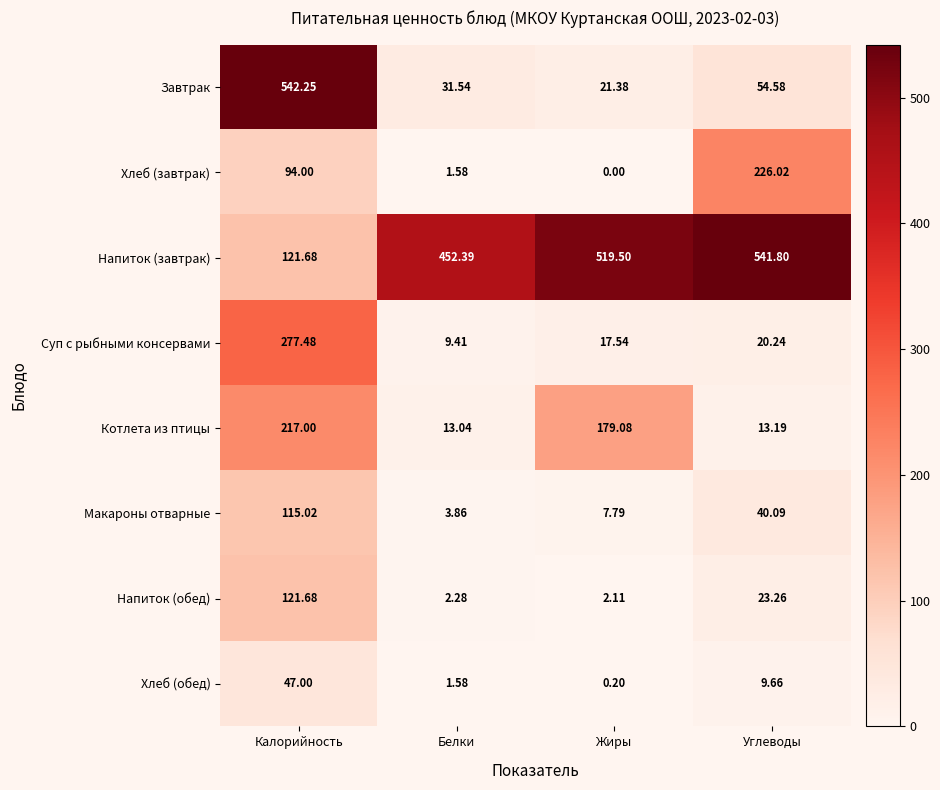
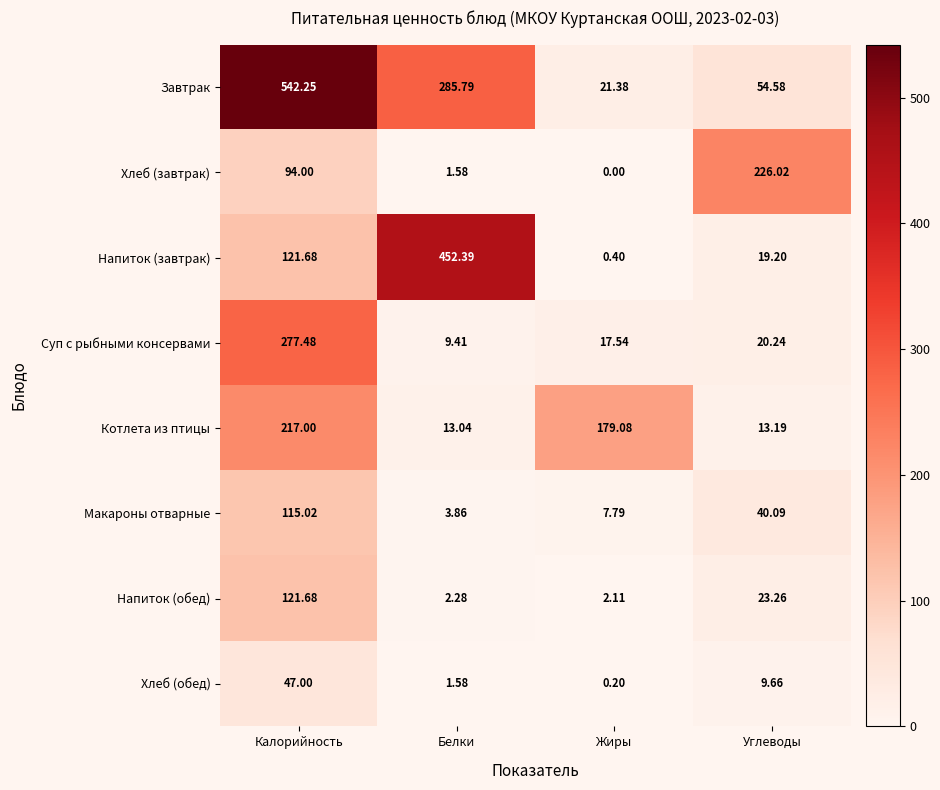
Завтрак, Белки: 31.54 -> 285.79
Напиток (завтрак), Жиры: 519.50 -> 0.40
Напиток (завтрак), Углеводы: 541.80 -> 19.20
